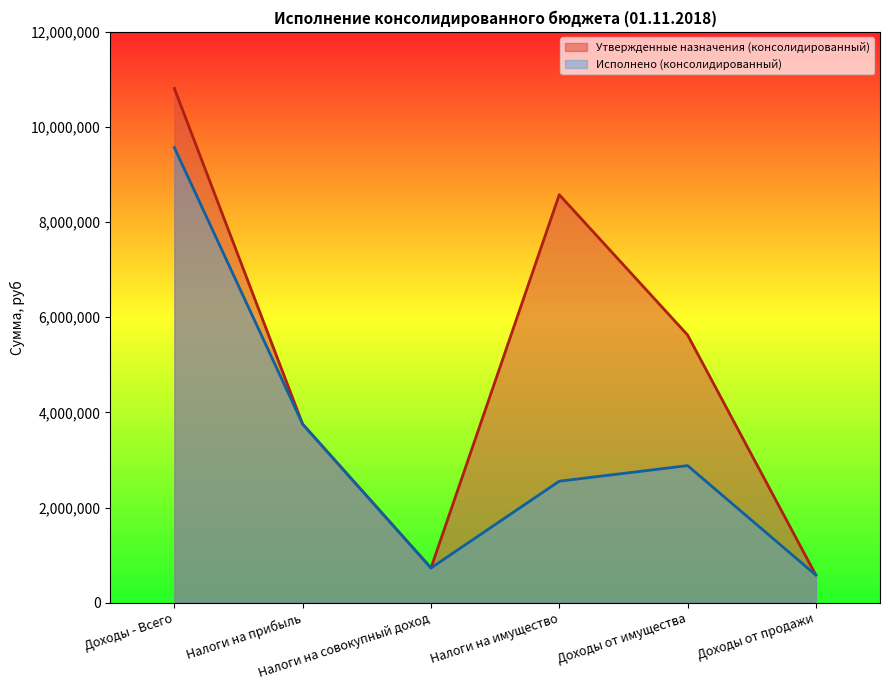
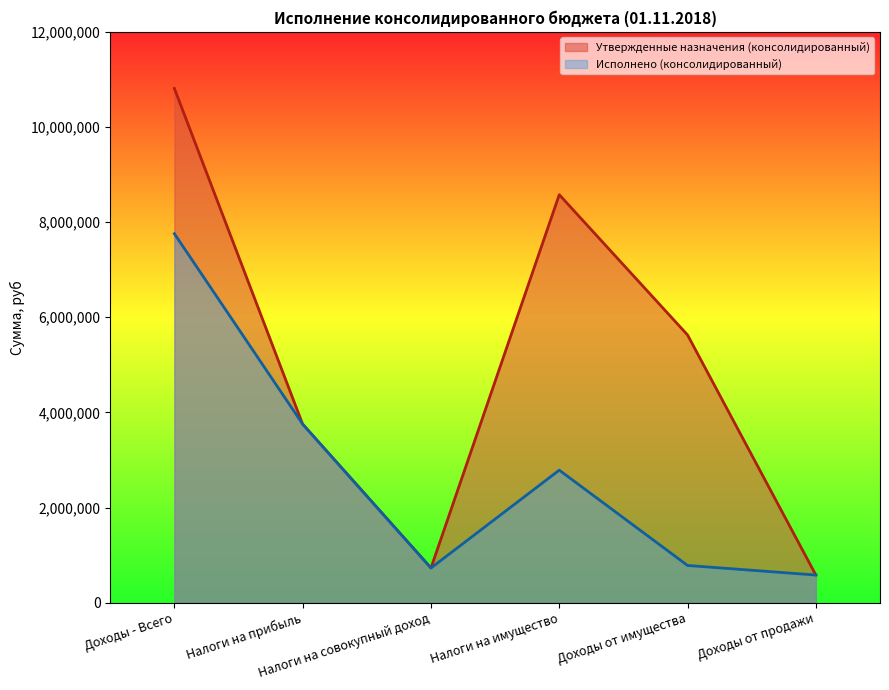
Исполнено (консолидированный), Доходы - Всего: 9,600,000 -> 7,800,000
Исполнено (консолидированный), Налоги на имущество: 2,600,000 -> 2,800,000
Исполнено (консолидированный), Доходы от имущества: 2,900,000 -> 800,000
